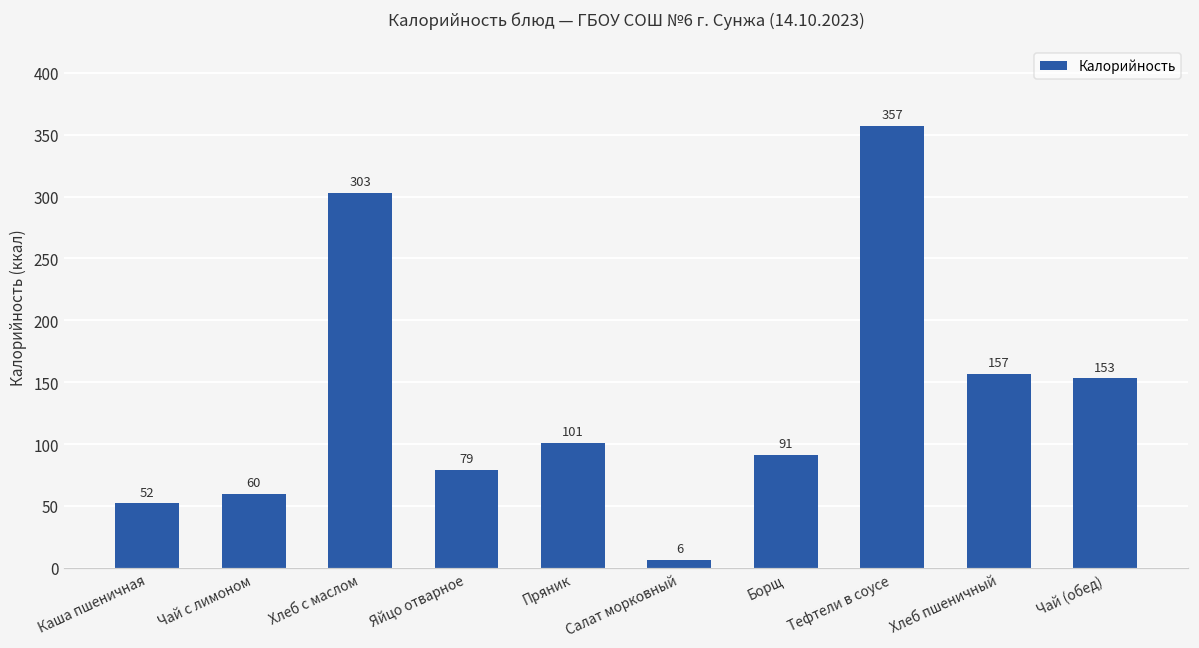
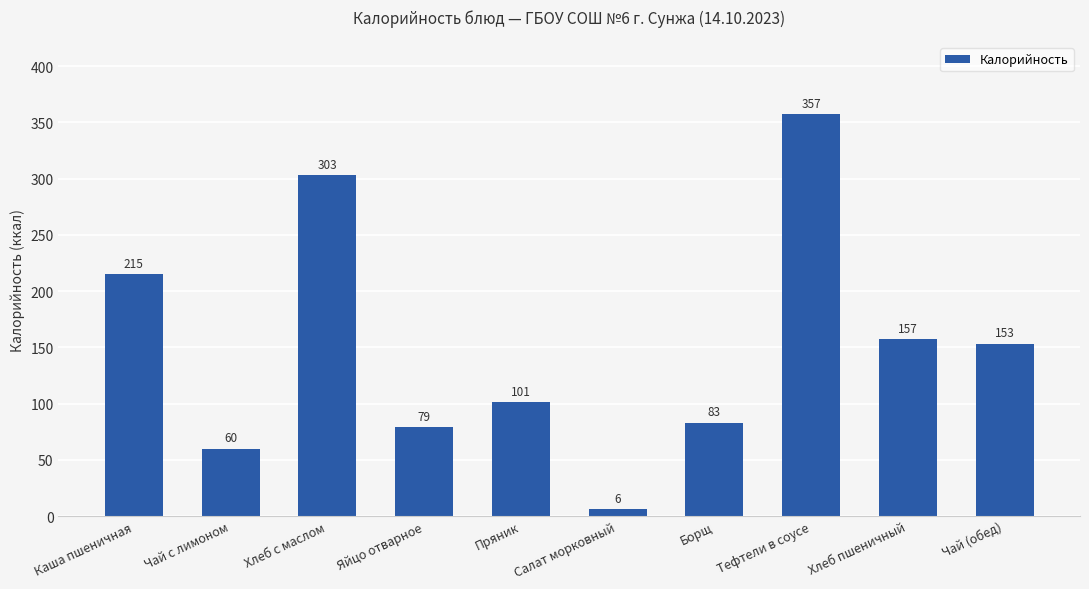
Каша пшеничная: 52 -> 215
Борщ: 91 -> 83
